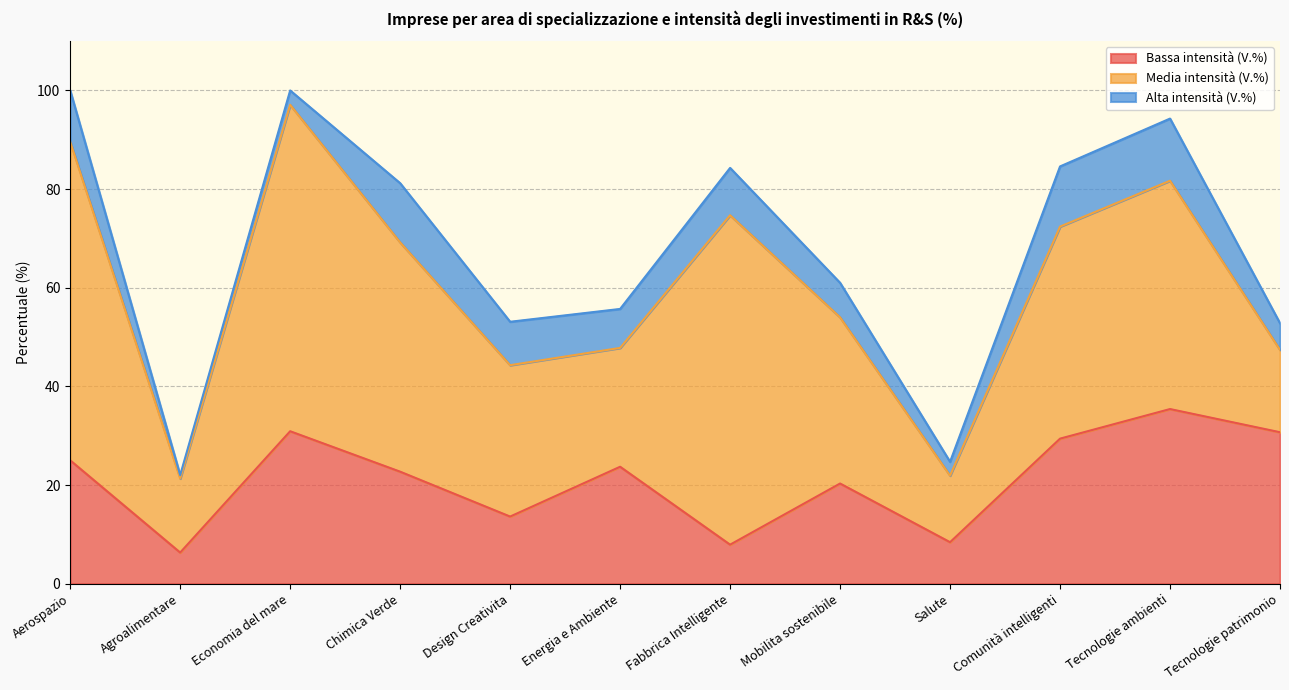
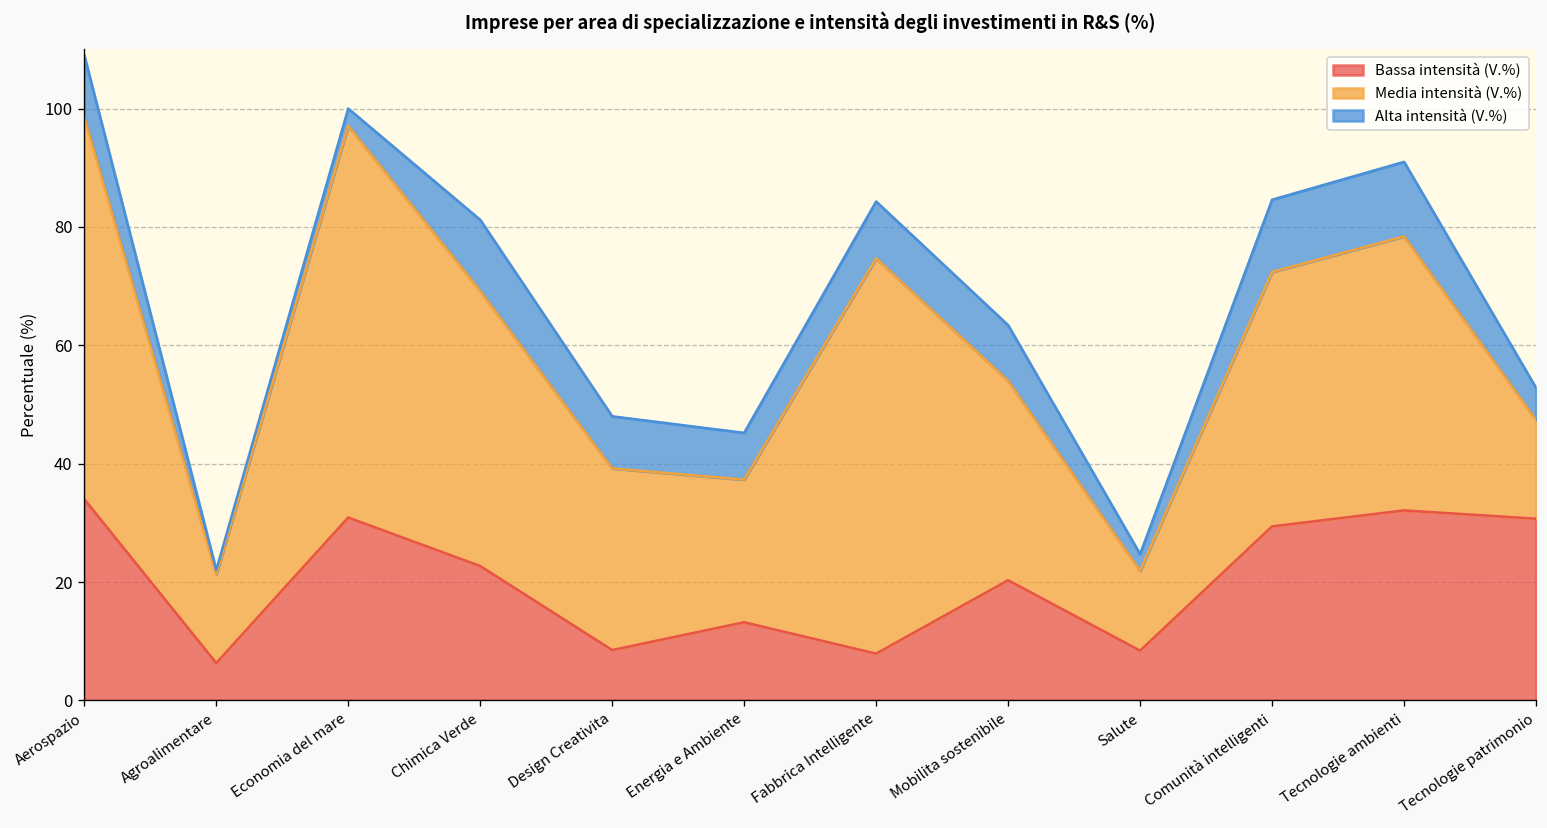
Bassa intensità (V.%), Aerospazio: 25 -> 34
Bassa intensità (V.%), Design Creativita: 14 -> 9
Bassa intensità (V.%), Energia e Ambiente: 24 -> 13
Alta intensità (V.%), Mobilita sostenibile: 7 -> 9
Bassa intensità (V.%), Tecnologie ambienti: 35 -> 32
